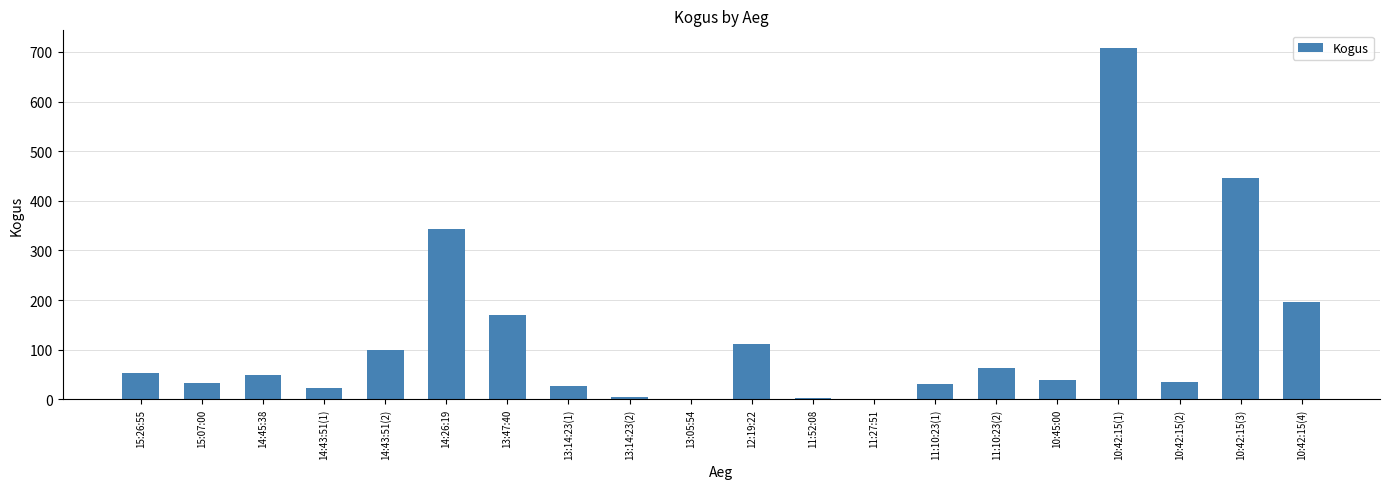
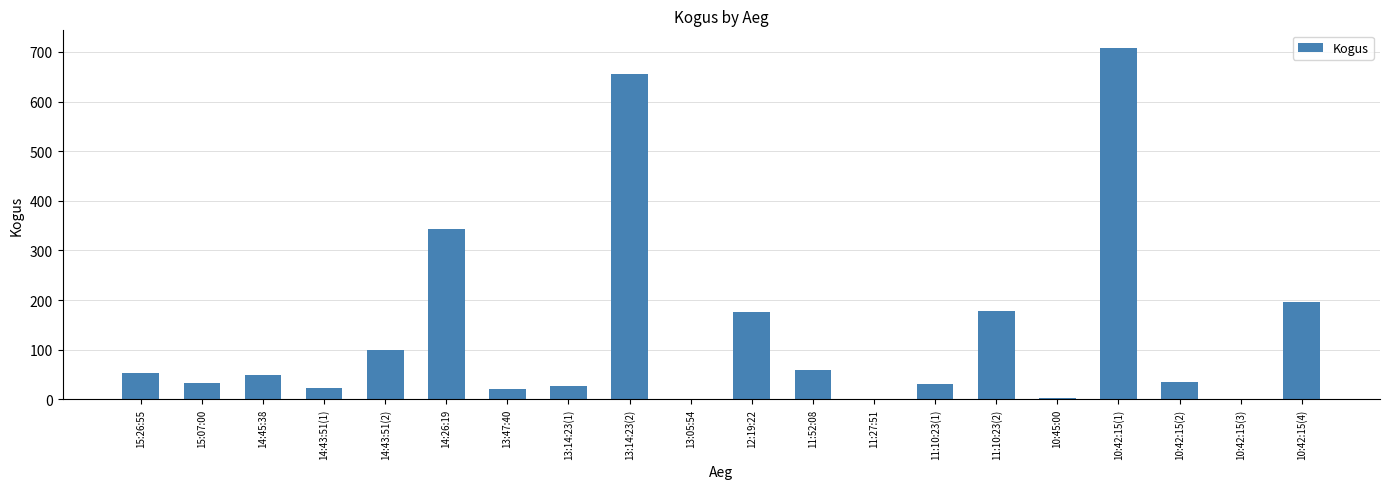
13:47:40: 170 -> 20
13:14:23(2): 0 -> 650
12:19:22: 110 -> 180
11:52:08: 0 -> 60
11:10:23(2): 60 -> 180
10:45:00: 40 -> 0
10:42:15(3): 450 -> 0
